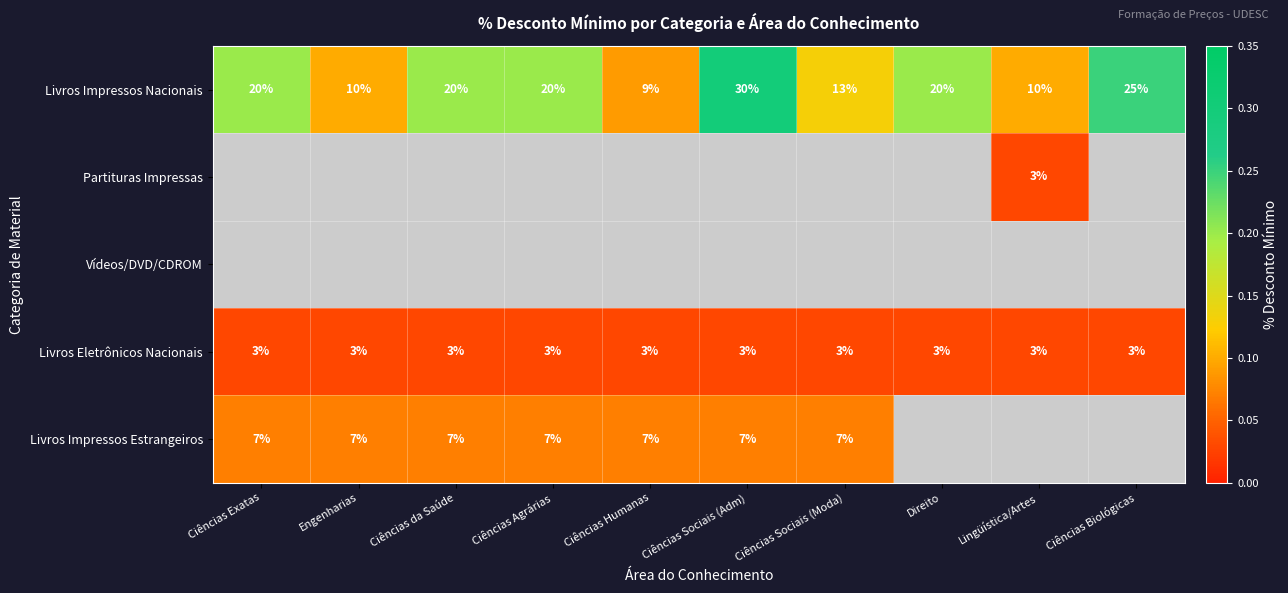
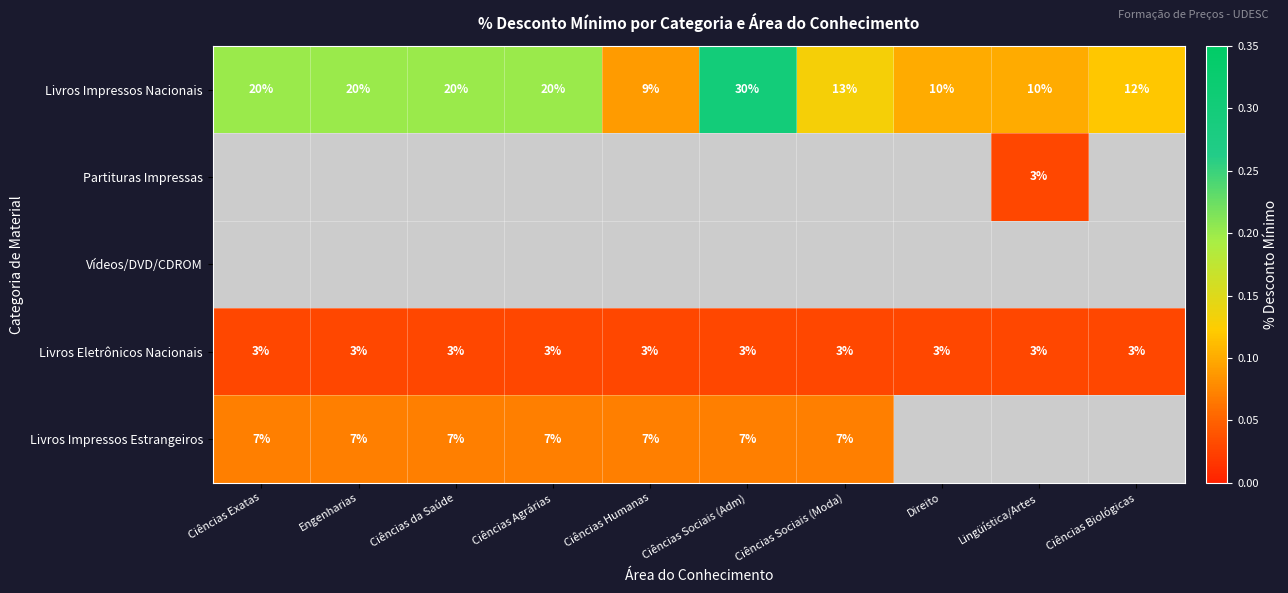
Livros Impressos Nacionais, Engenharias: 10% -> 20%
Livros Impressos Nacionais, Direito: 20% -> 10%
Livros Impressos Nacionais, Ciências Biológicas: 25% -> 12%
